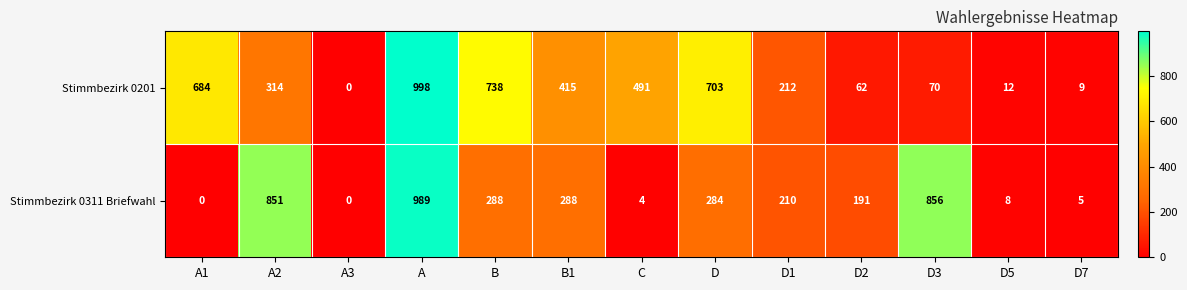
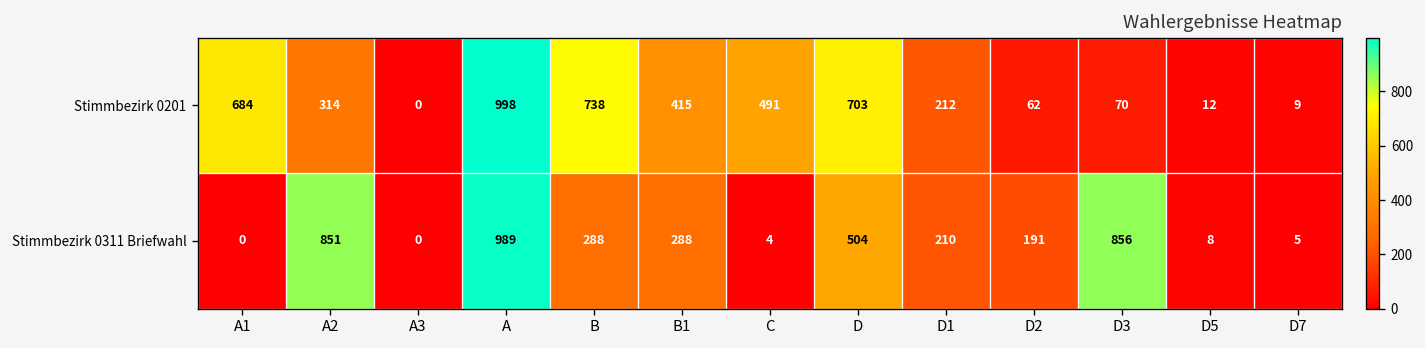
Stimmbezirk 0311 Briefwahl, D: 284 -> 504
